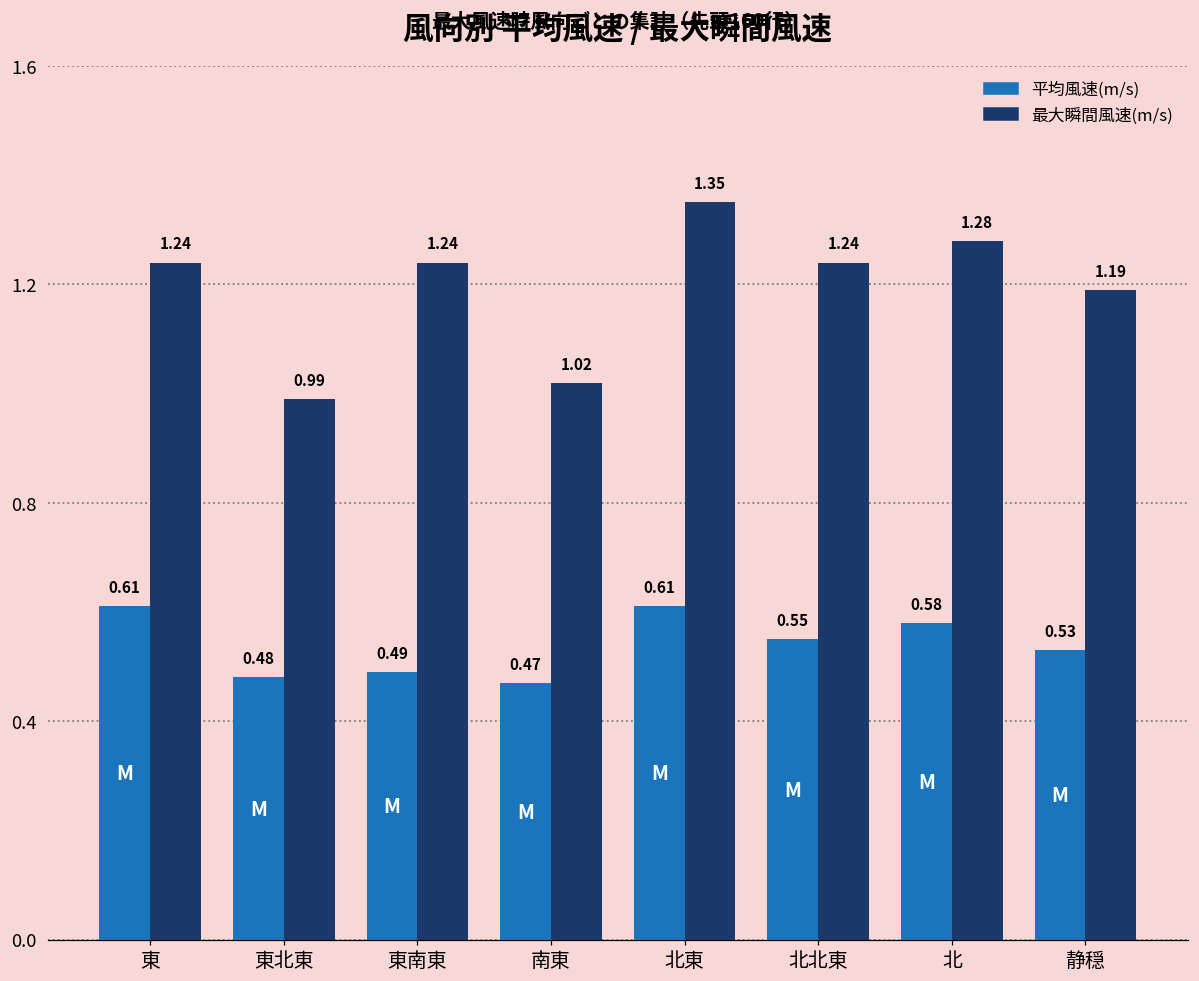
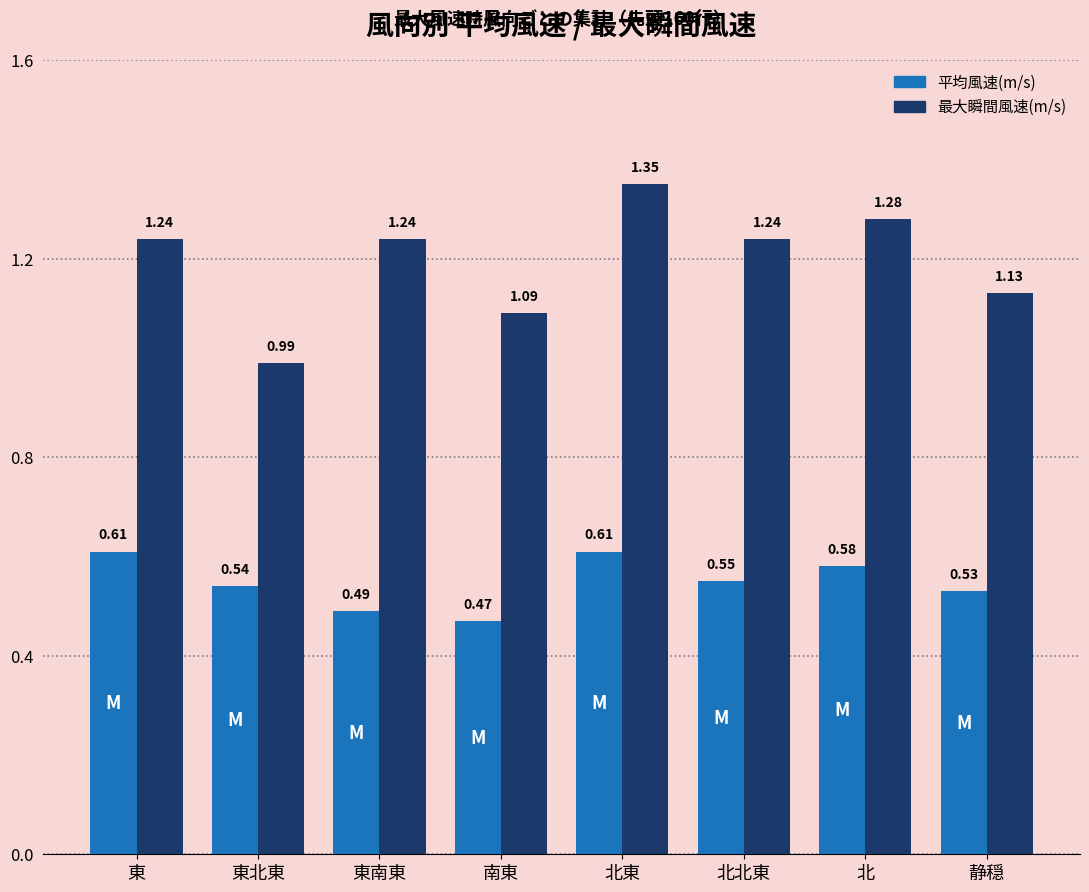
平均風速(m/s), 東北東: 0.48 -> 0.54
最大瞬間風速(m/s), 南東: 1.02 -> 1.09
最大瞬間風速(m/s), 静穏: 1.19 -> 1.13
